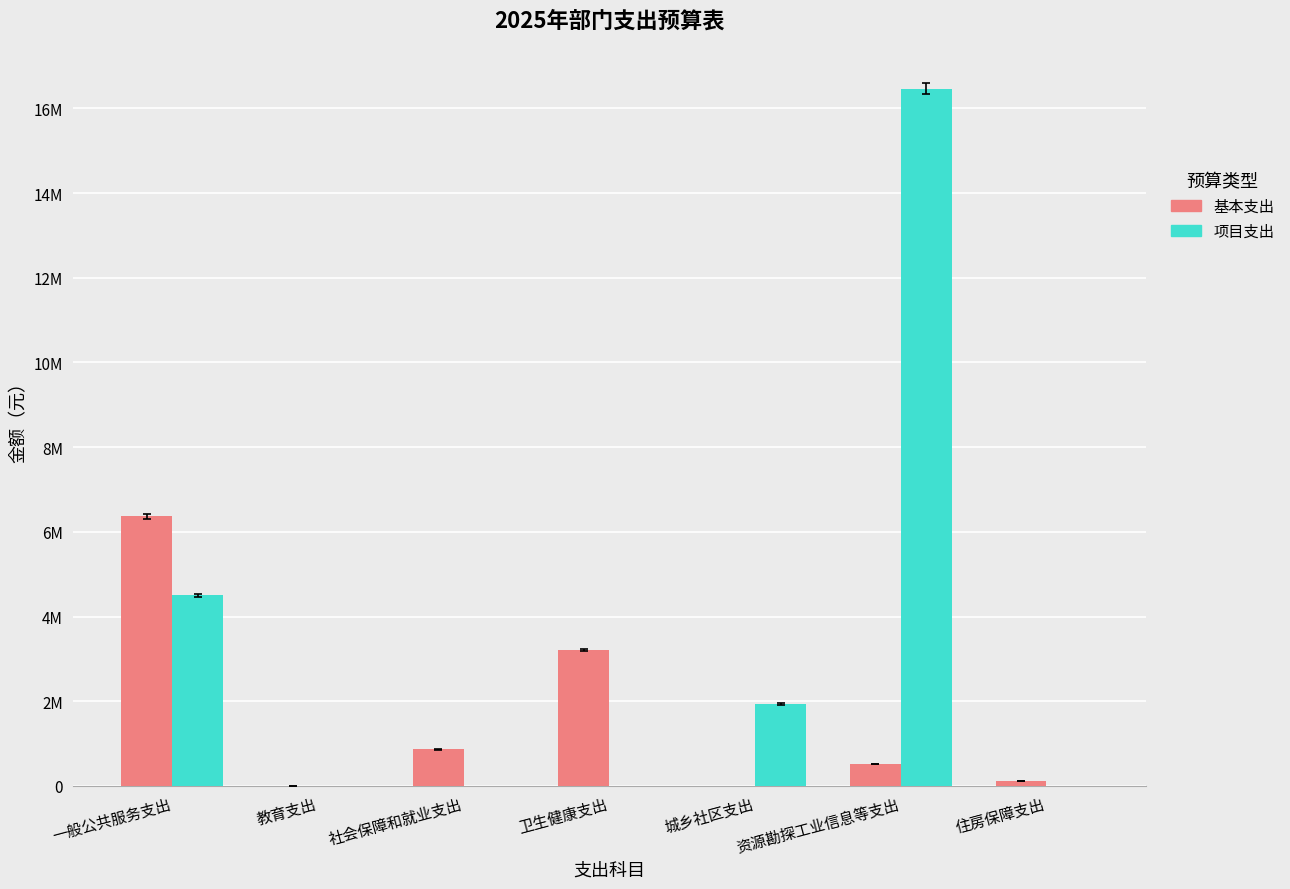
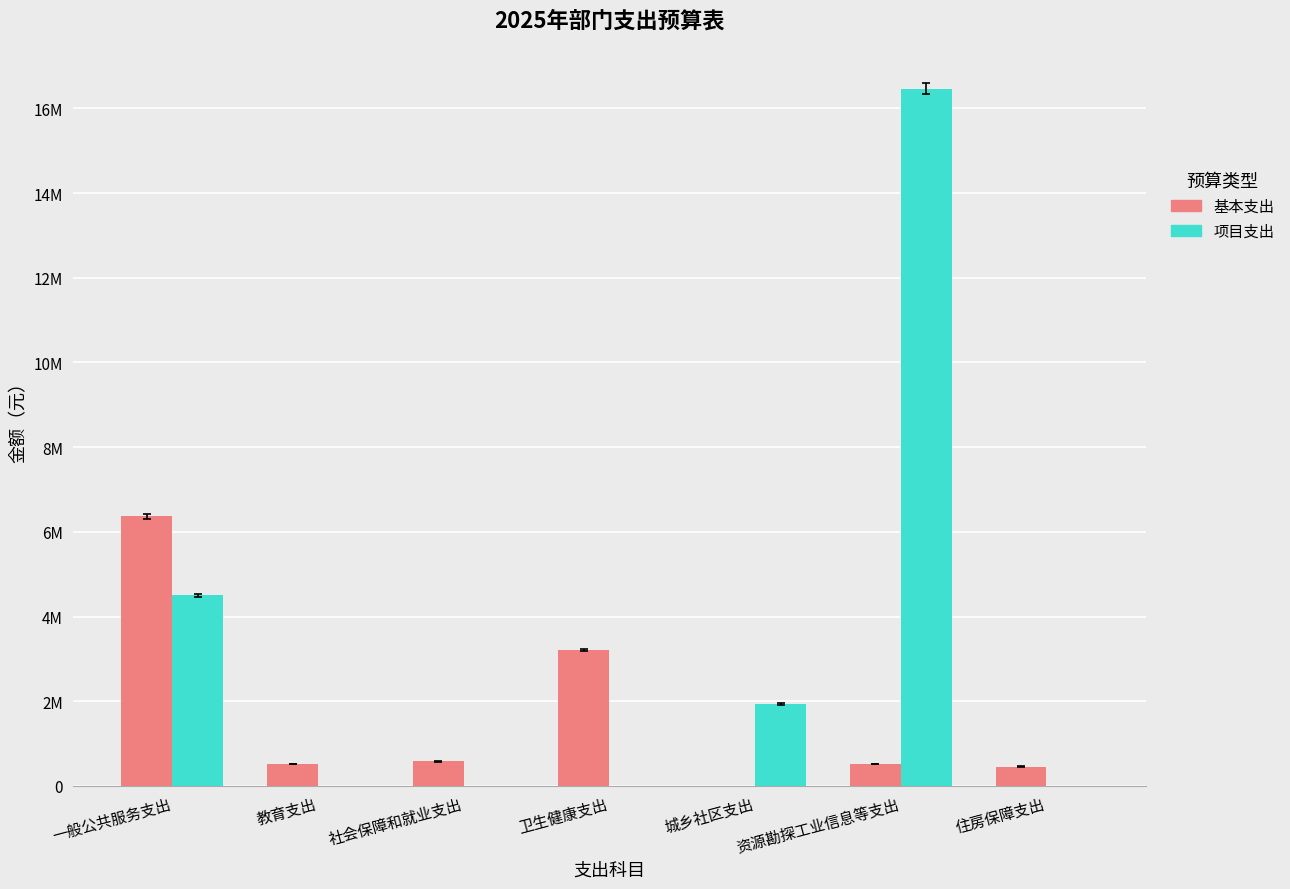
基本支出, 教育支出: 0 -> 500000
基本支出, 社会保障和就业支出: 900000 -> 600000
基本支出, 住房保障支出: 100000 -> 500000
